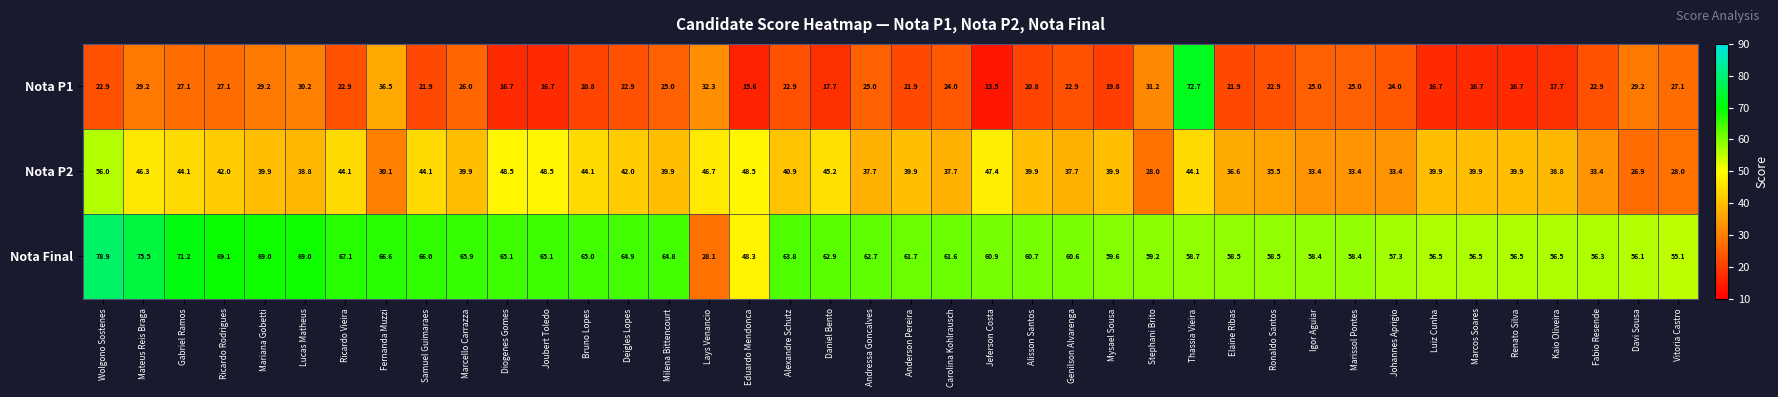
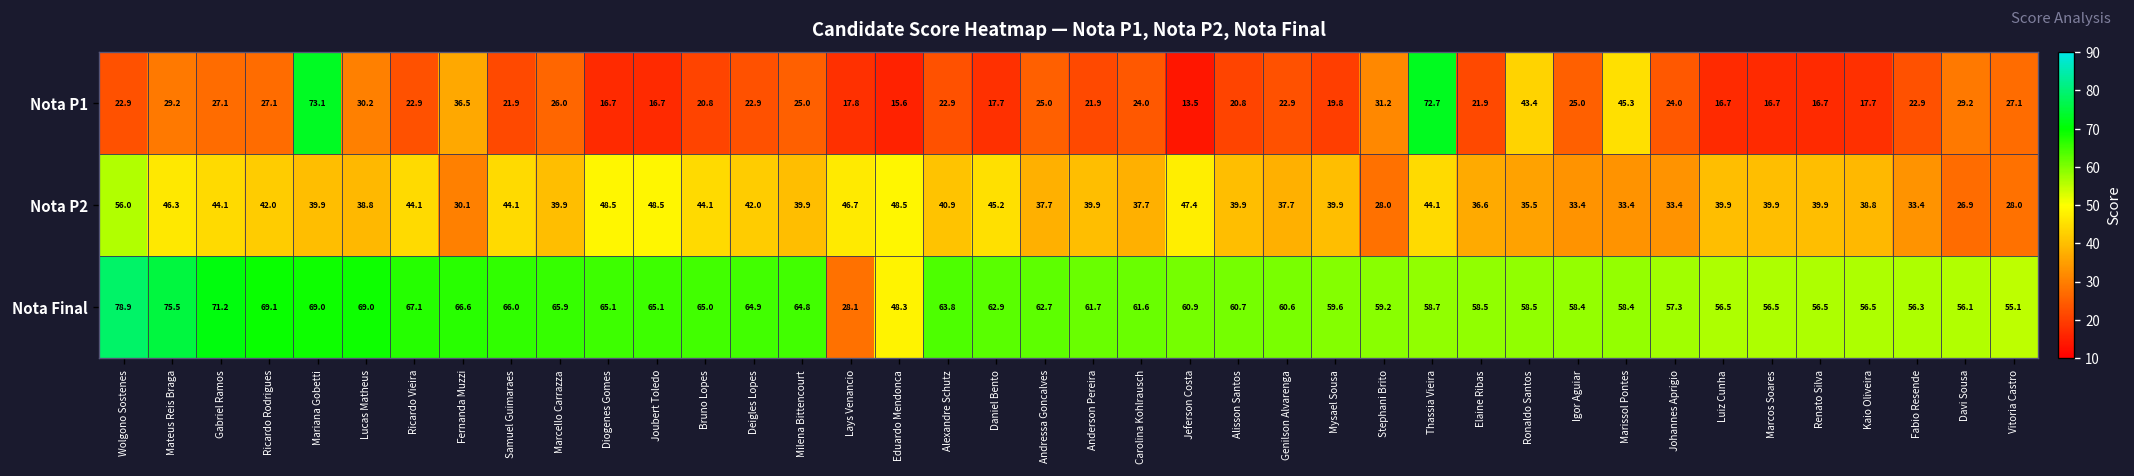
Nota P1, Mariana Gobetti: 29.2 -> 73.1
Nota P1, Lays Venancio: 32.3 -> 17.8
Nota P1, Ronaldo Santos: 22.9 -> 43.4
Nota P1, Marissol Pontes: 25.0 -> 45.3
